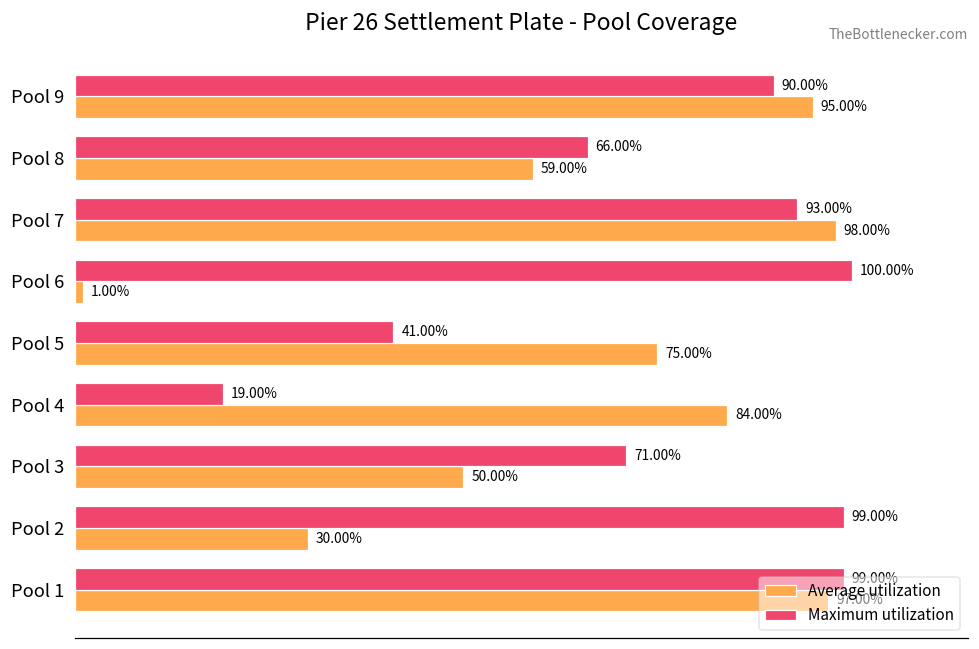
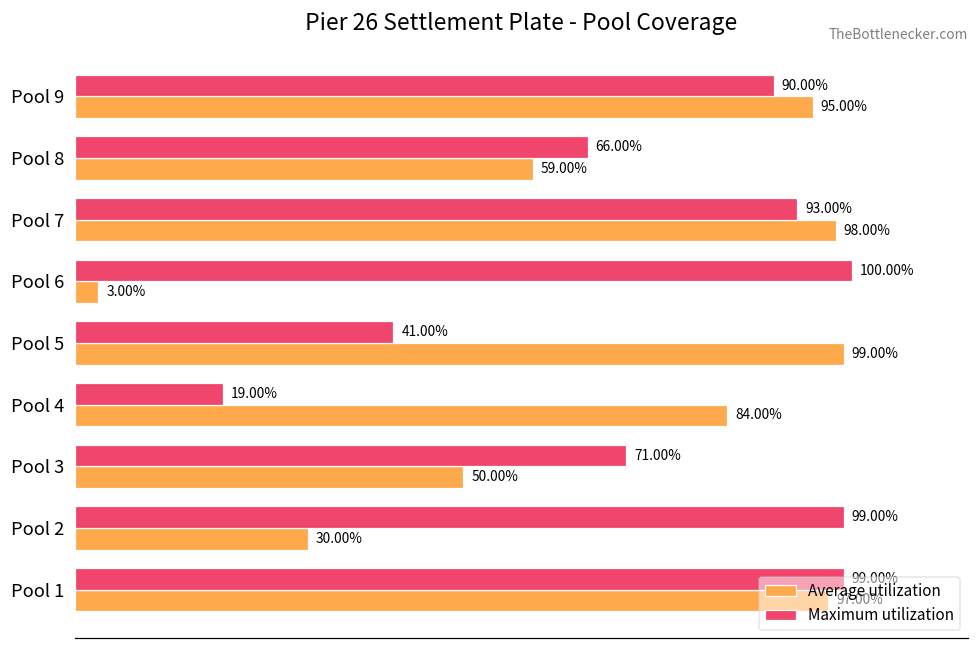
Average utilization, Pool 6: 1.00% -> 3.00%
Average utilization, Pool 5: 75.00% -> 99.00%
